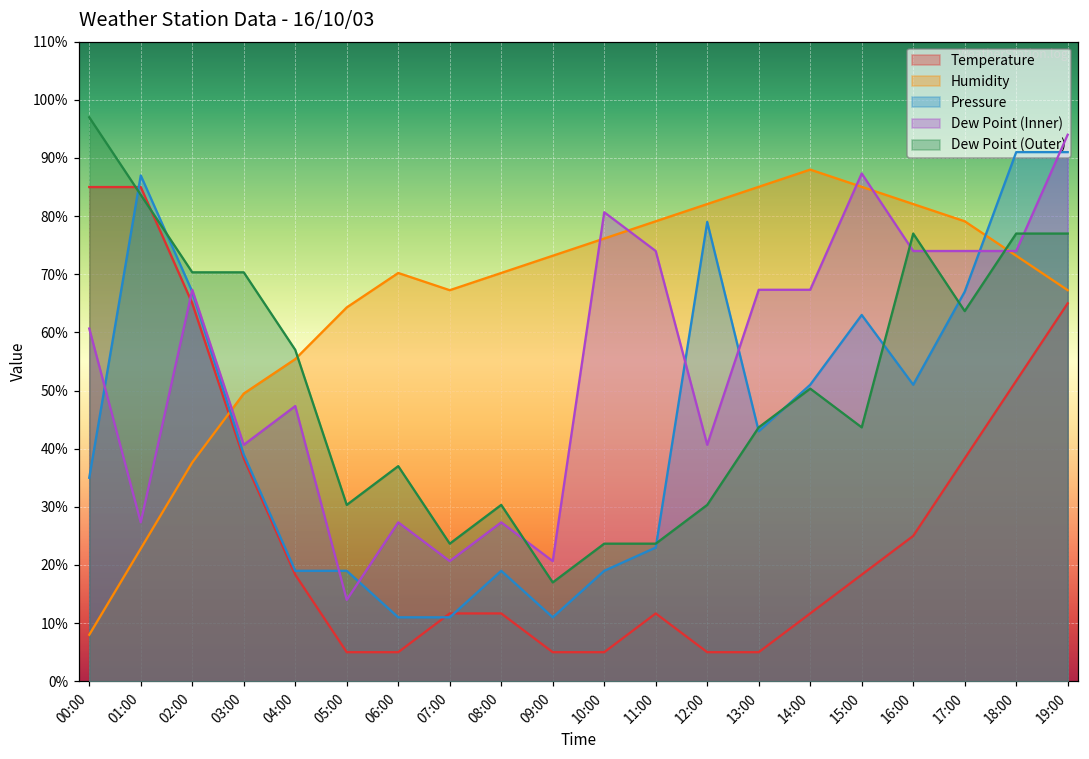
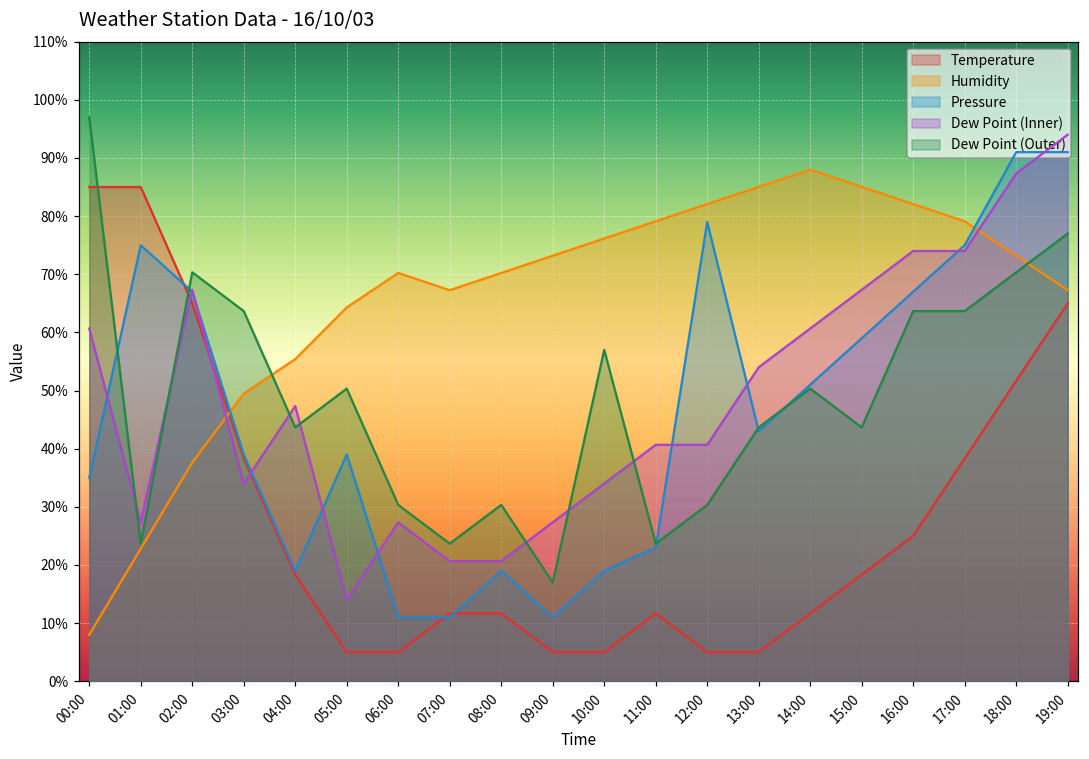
Pressure, 01:00: 87% -> 75%
Dew Point (Outer), 01:00: 84% -> 24%
Dew Point (Inner), 03:00: 41% -> 34%
Dew Point (Outer), 03:00: 70% -> 64%
Dew Point (Outer), 04:00: 57% -> 44%
Pressure, 05:00: 19% -> 39%
Dew Point (Outer), 05:00: 30% -> 50%
Dew Point (Outer), 06:00: 37% -> 30%
Dew Point (Inner), 08:00: 27% -> 21%
Dew Point (Inner), 09:00: 21% -> 27%
Dew Point (Inner), 10:00: 81% -> 34%
Dew Point (Outer), 10:00: 24% -> 57%
Dew Point (Inner), 11:00: 74% -> 41%
Dew Point (Inner), 13:00: 67% -> 54%
Dew Point (Inner), 14:00: 67% -> 61%
Pressure, 15:00: 63% -> 59%
Dew Point (Inner), 15:00: 87% -> 67%
Pressure, 16:00: 51% -> 67%
Dew Point (Outer), 16:00: 77% -> 64%
Pressure, 17:00: 67% -> 75%
Dew Point (Inner), 18:00: 74% -> 87%
Dew Point (Outer), 18:00: 77% -> 70%
